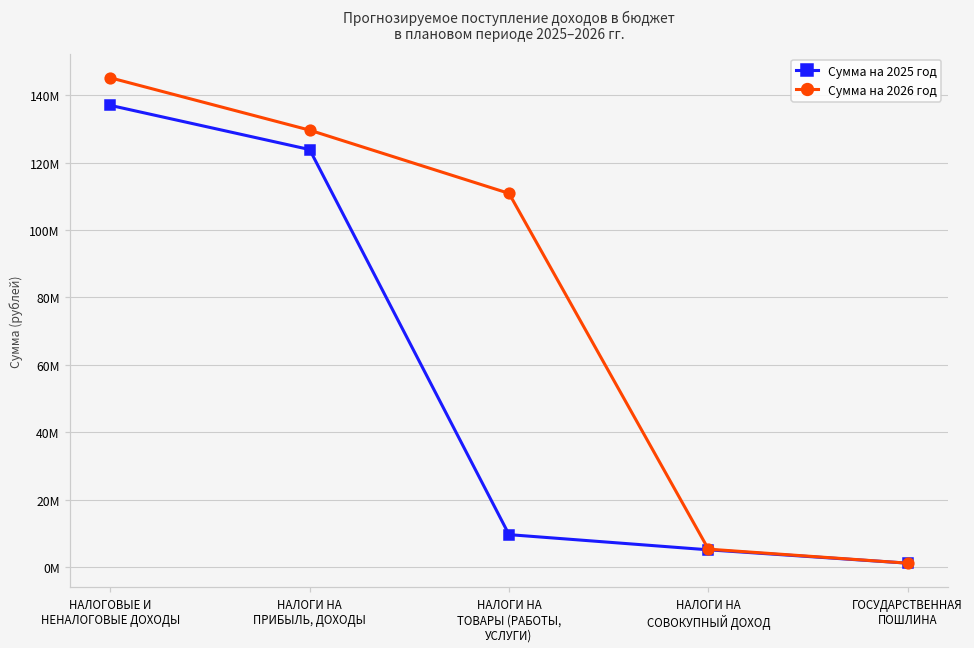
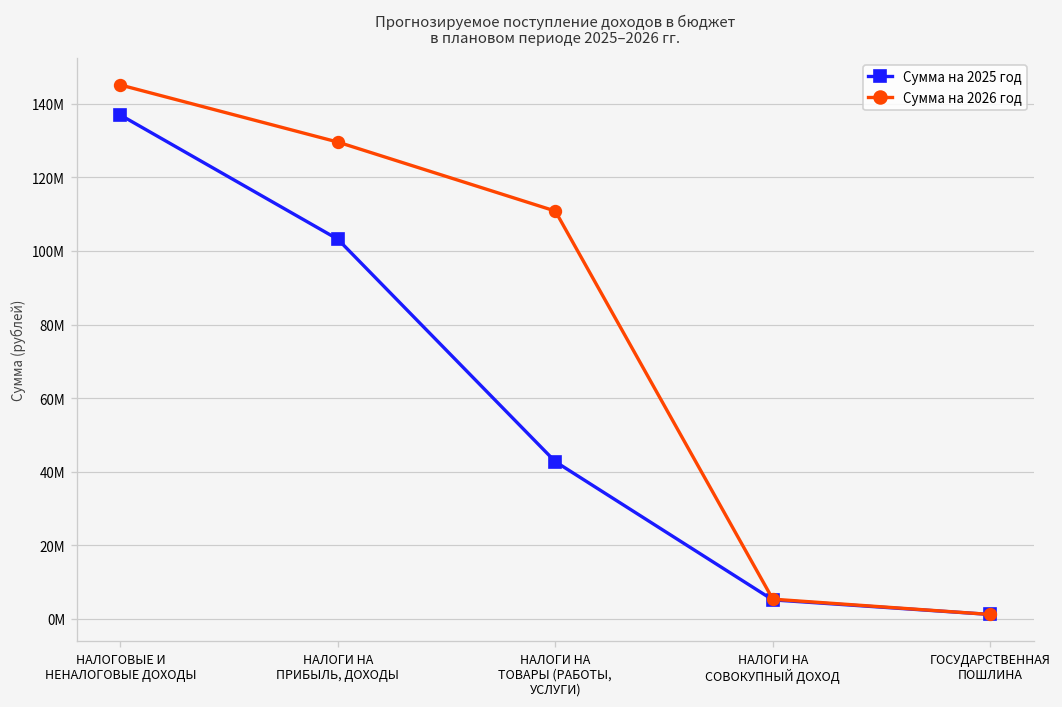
Сумма на 2025 год, НАЛОГИ НА ПРИБЫЛЬ, ДОХОДЫ: 124000000 -> 103000000
Сумма на 2025 год, НАЛОГИ НА ТОВАРЫ (РАБОТЫ, УСЛУГИ): 10000000 -> 43000000
